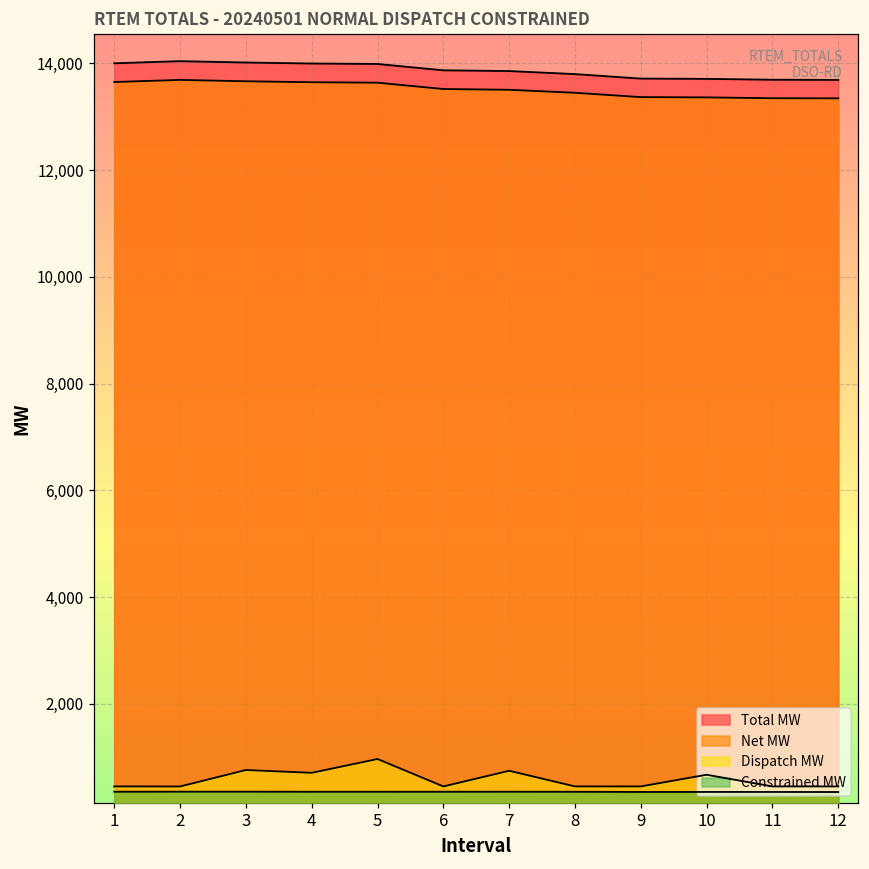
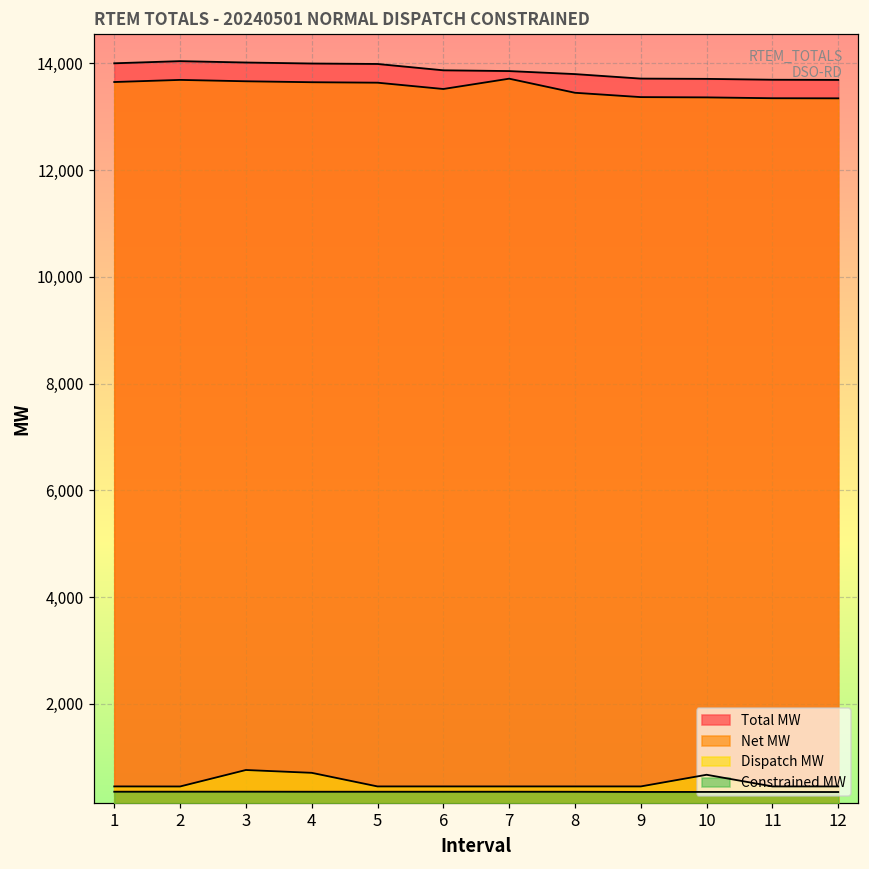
Dispatch MW, 5: 1,000 -> 500
Net MW, 7: 13,500 -> 13,700
Dispatch MW, 7: 700 -> 500
